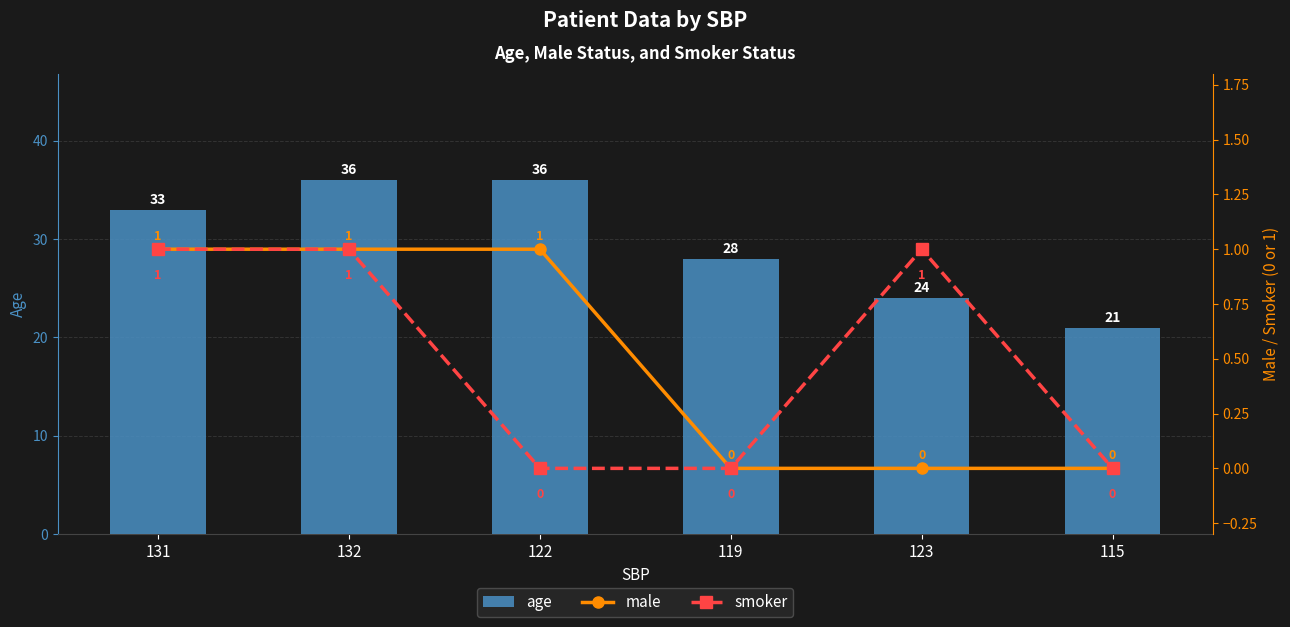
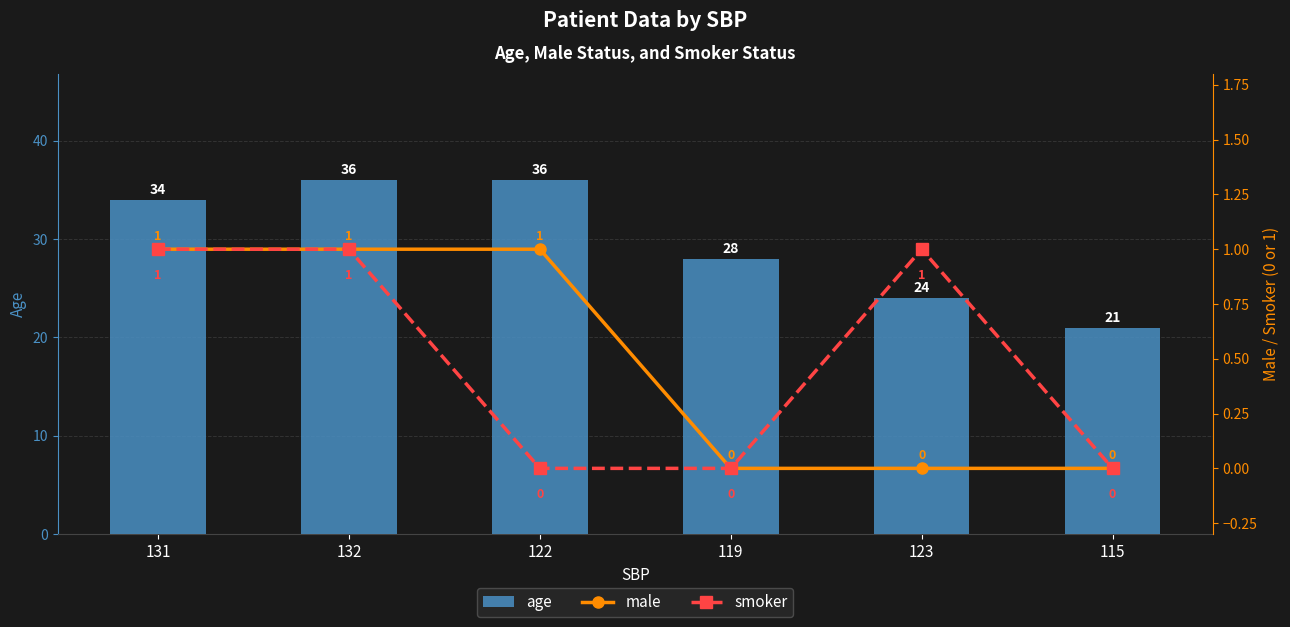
age, 131: 33 -> 34
